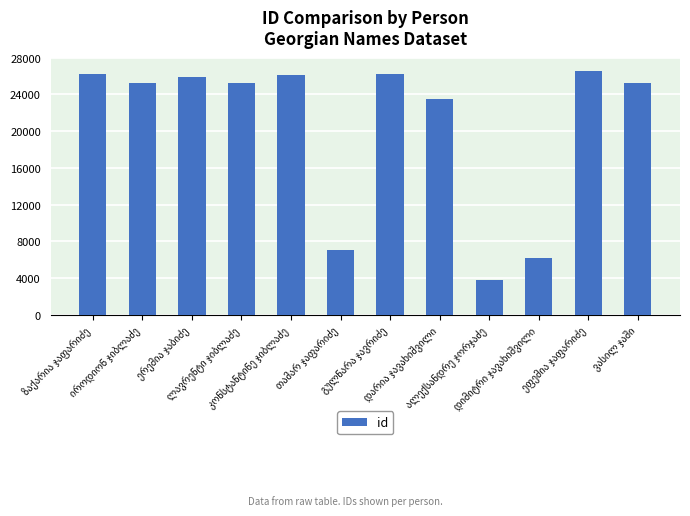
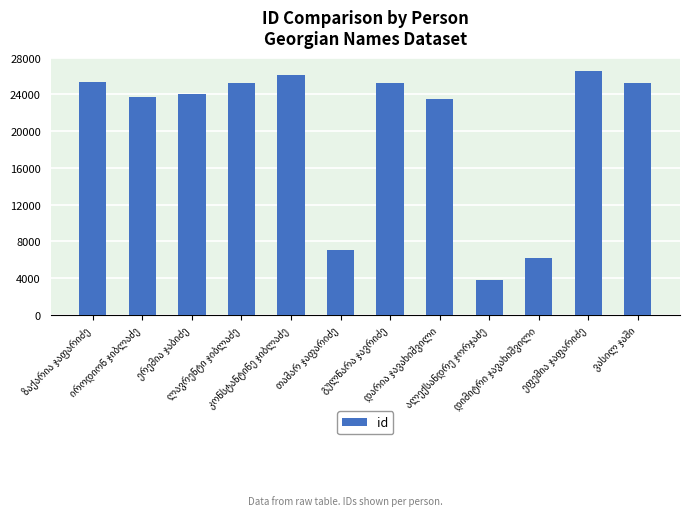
ზაქარია ჯაფარიძე: 26000 -> 25000
იროდიონ ჯიბლაძე: 25000 -> 24000
ერემია ჯაბიძე: 26000 -> 24000
გულნარა ჯავრიძე: 26000 -> 25000
